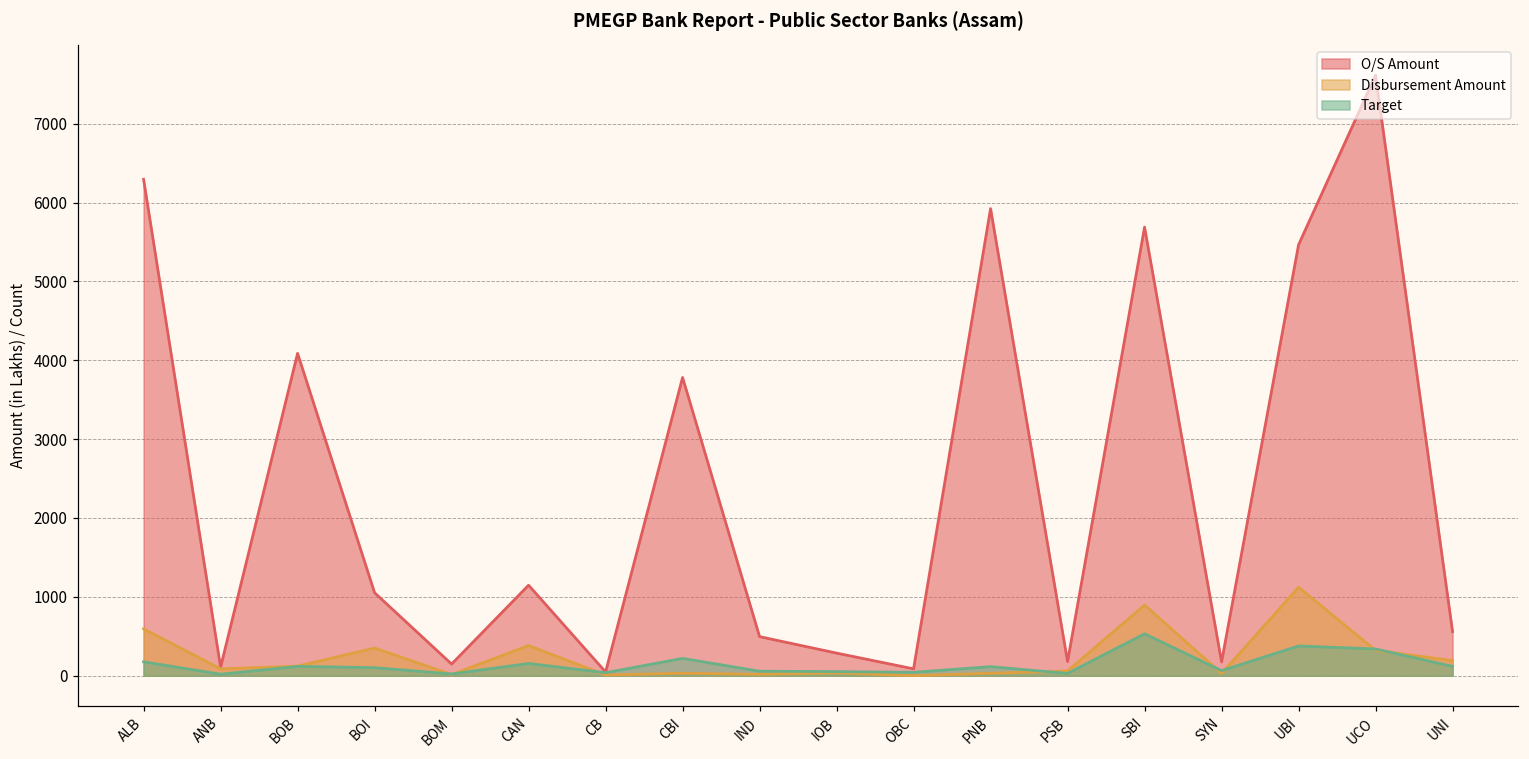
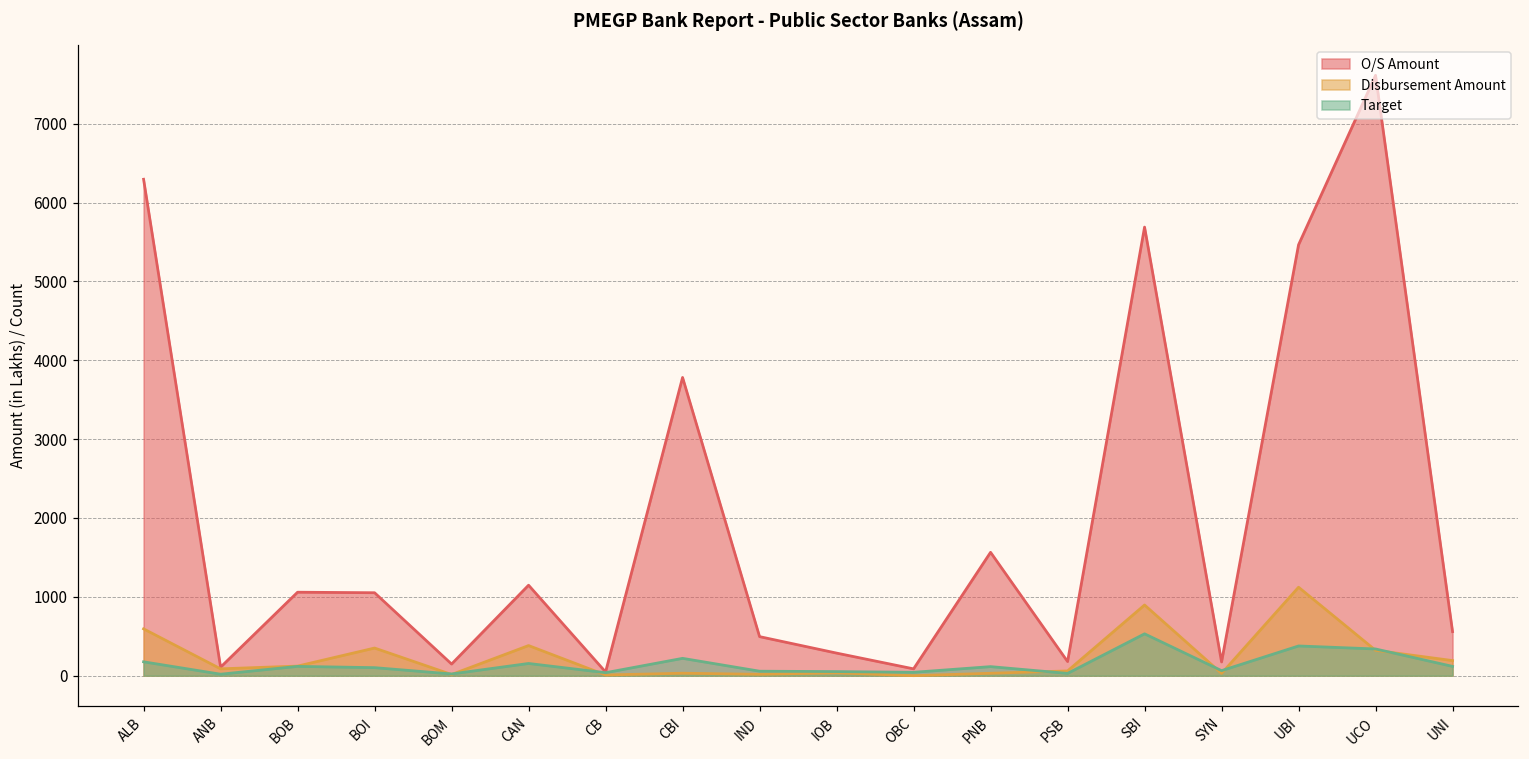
O/S Amount, BOB: 4100 -> 1100
O/S Amount, PNB: 5900 -> 1600
